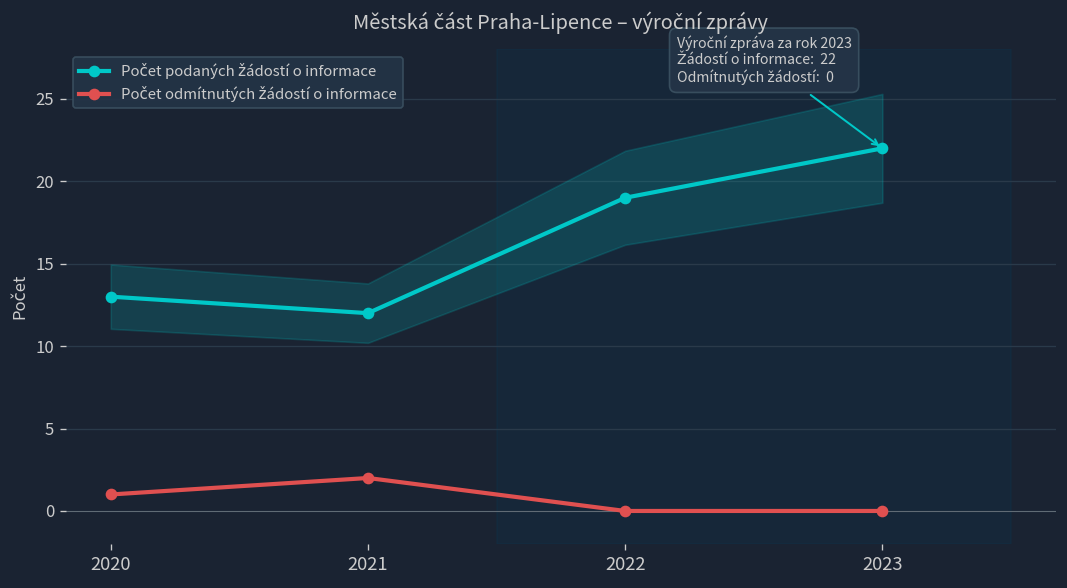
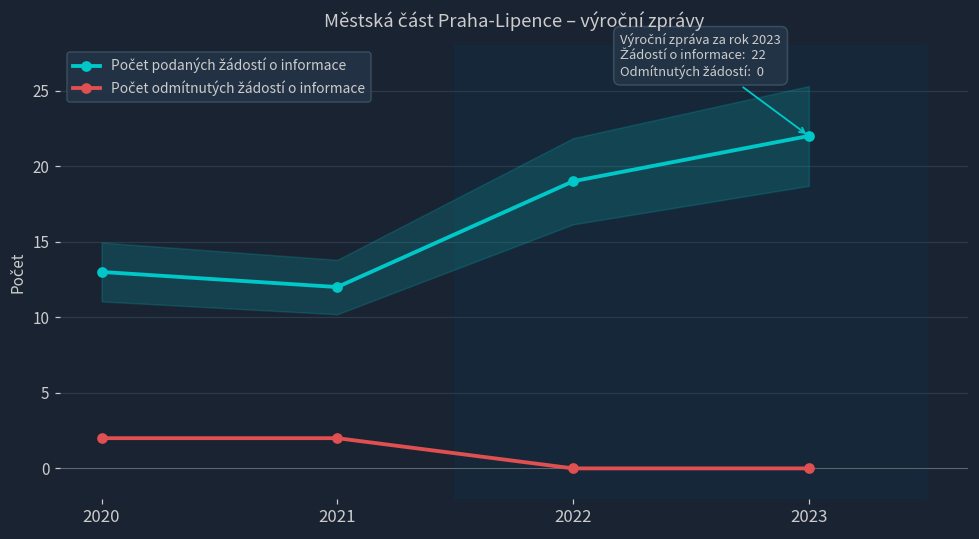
Počet odmítnutých žádostí o informace, 2020: 1 -> 2
